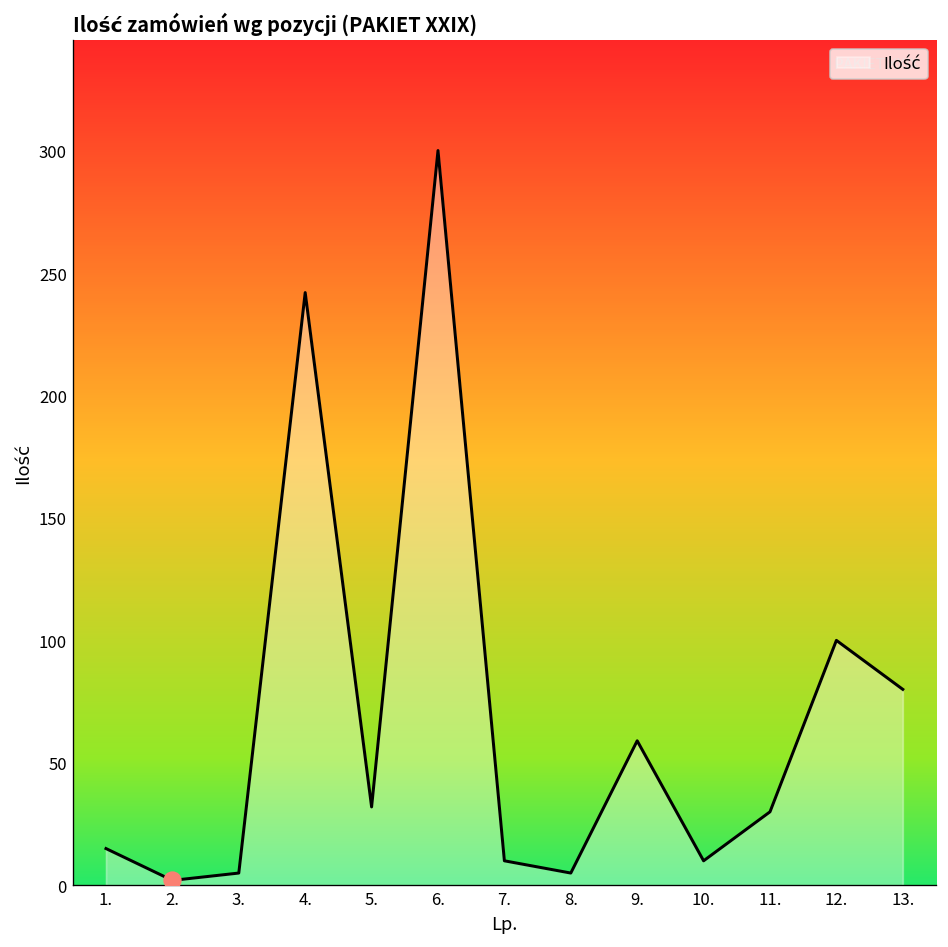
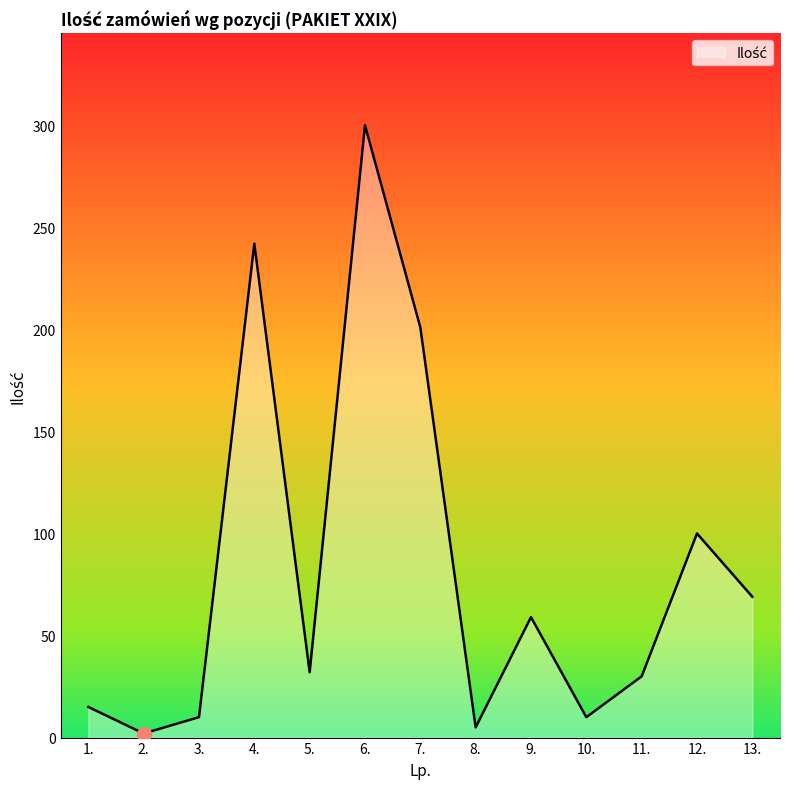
Ilość, 3.: 5 -> 10
Ilość, 7.: 10 -> 201
Ilość, 13.: 80 -> 69
